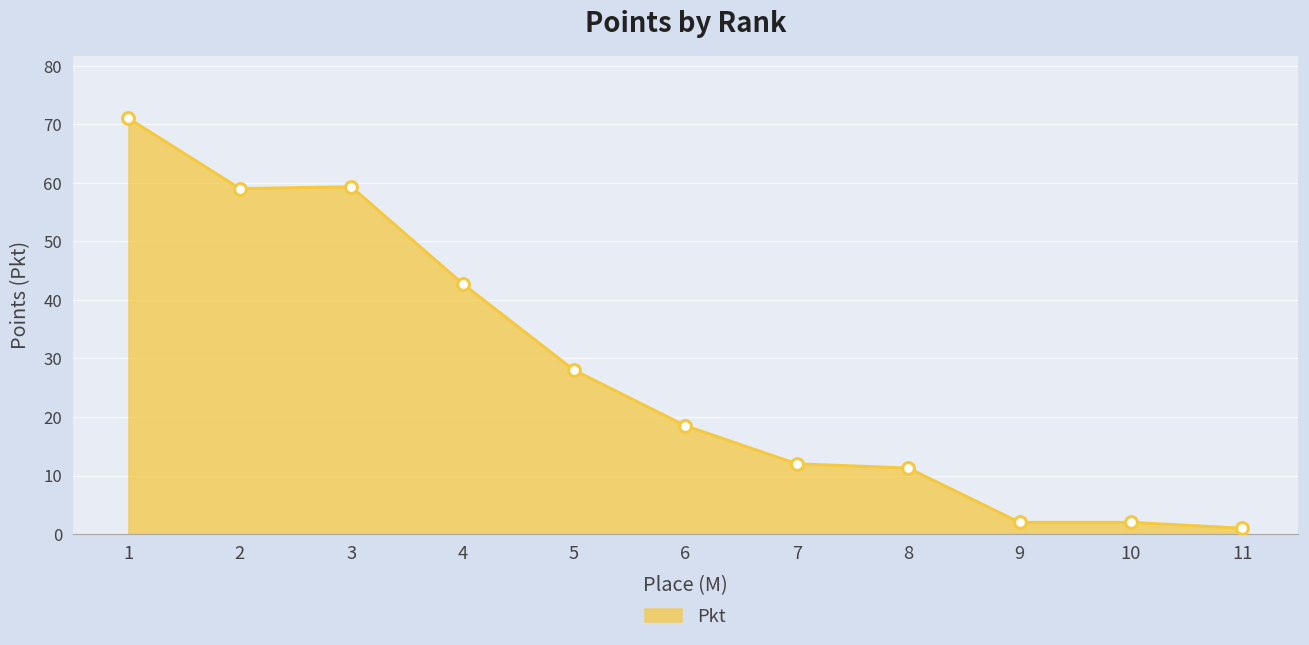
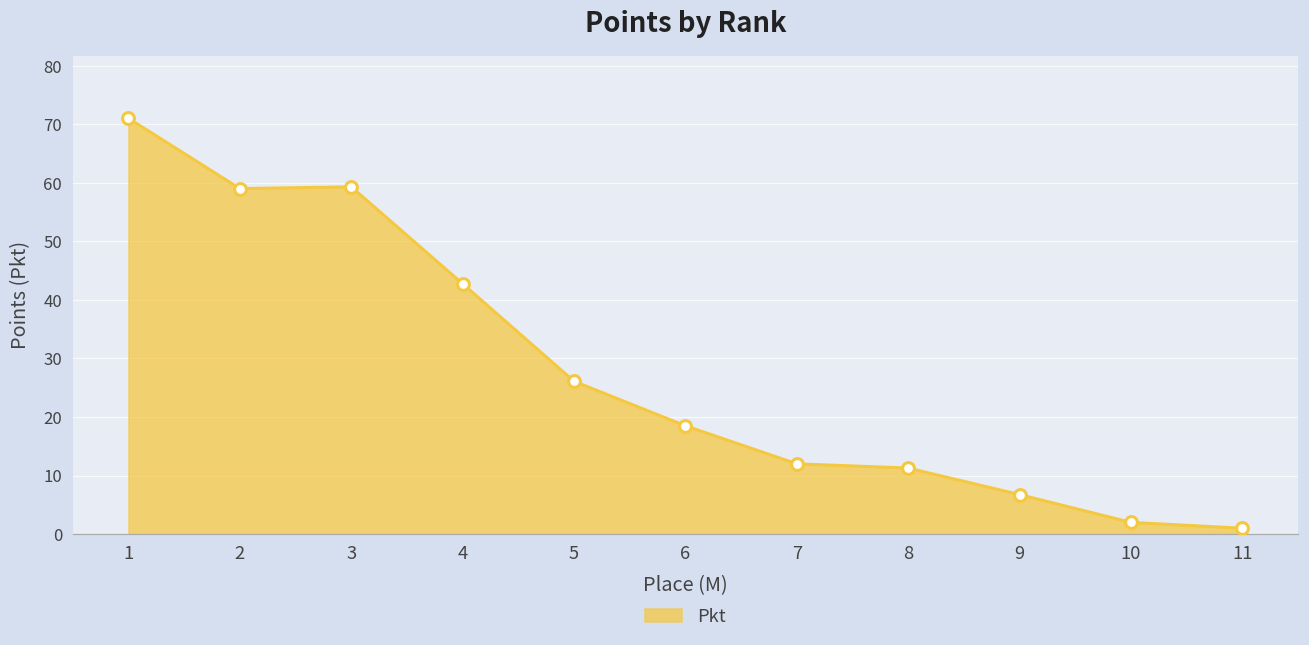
5: 28 -> 26
9: 2 -> 7
